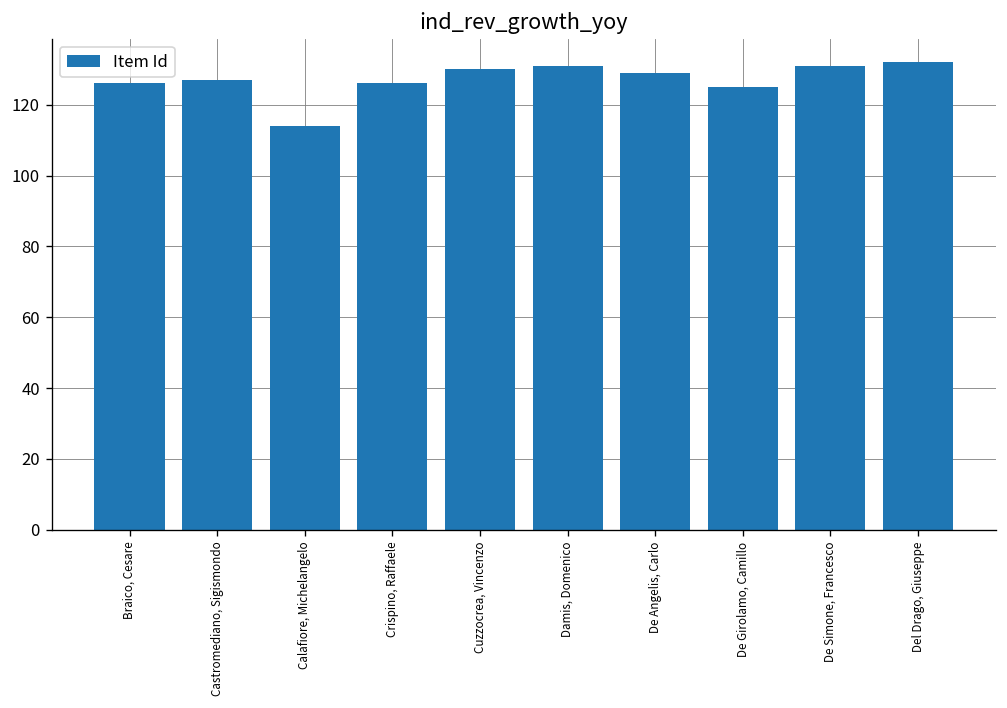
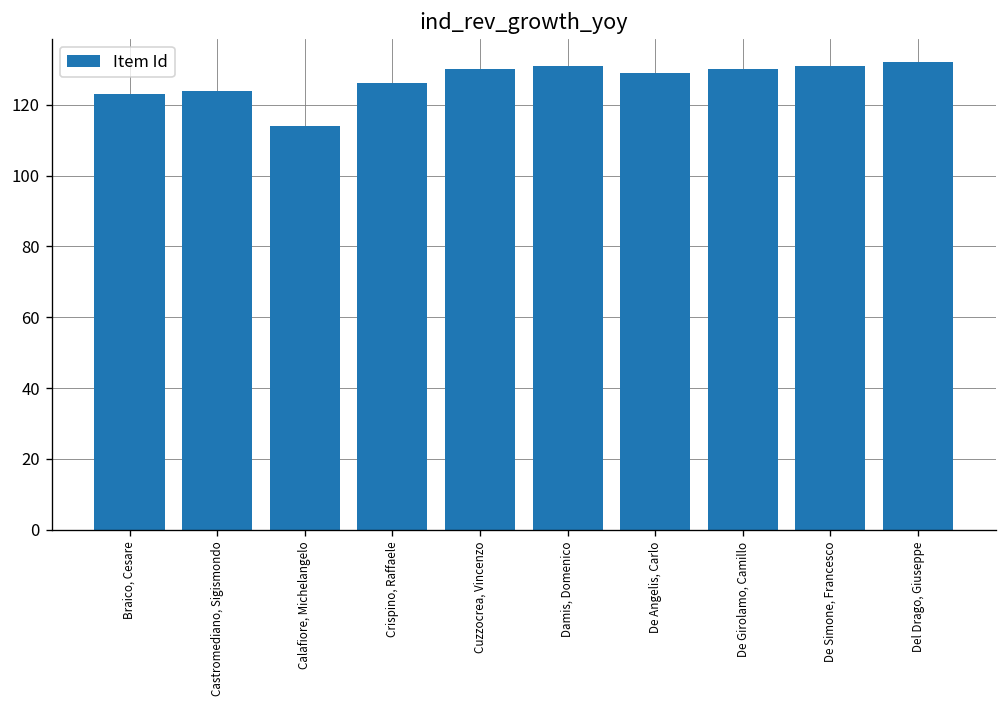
Braico, Cesare: 126 -> 123
Castromediano, Sigismondo: 127 -> 124
De Girolamo, Camillo: 125 -> 130
